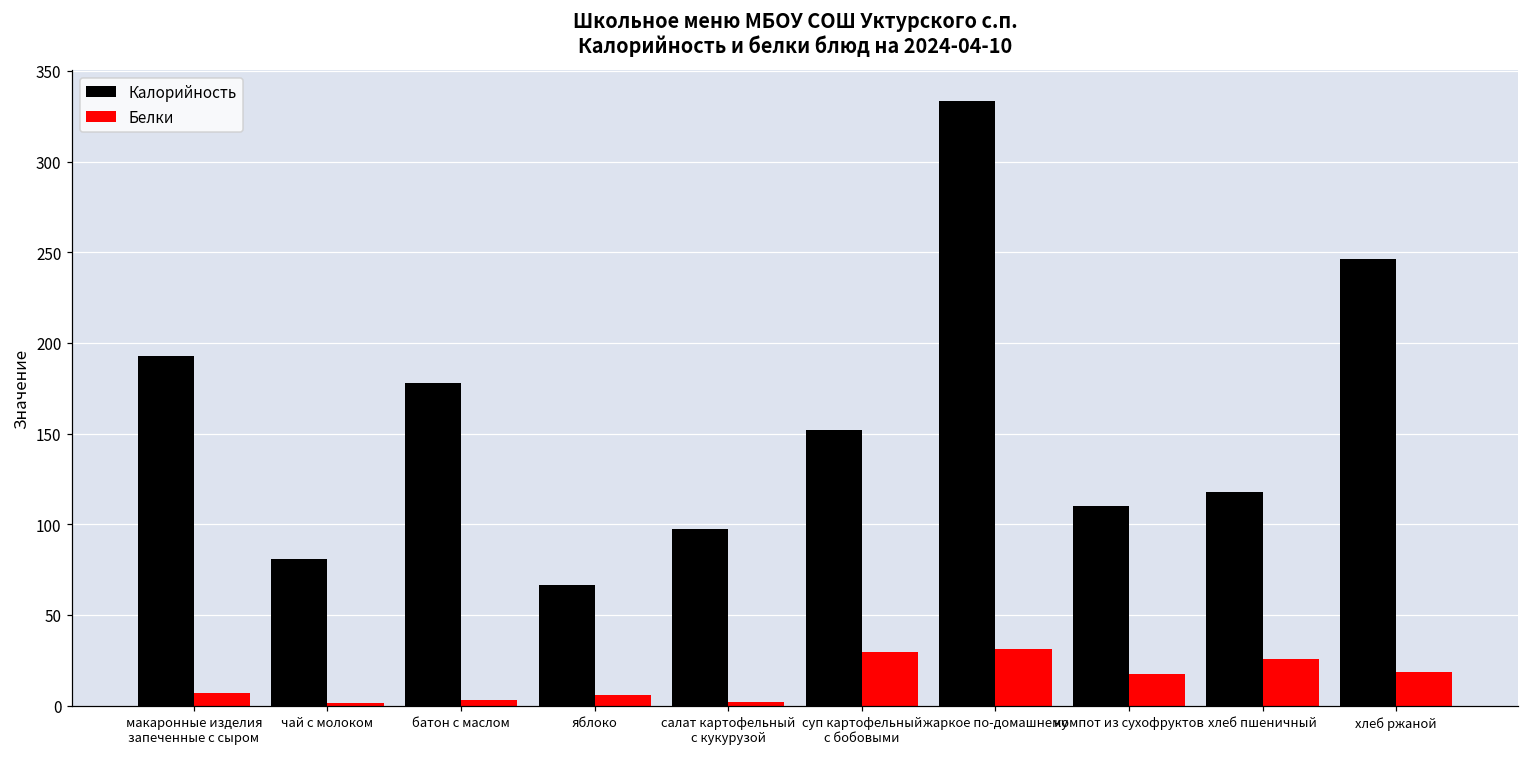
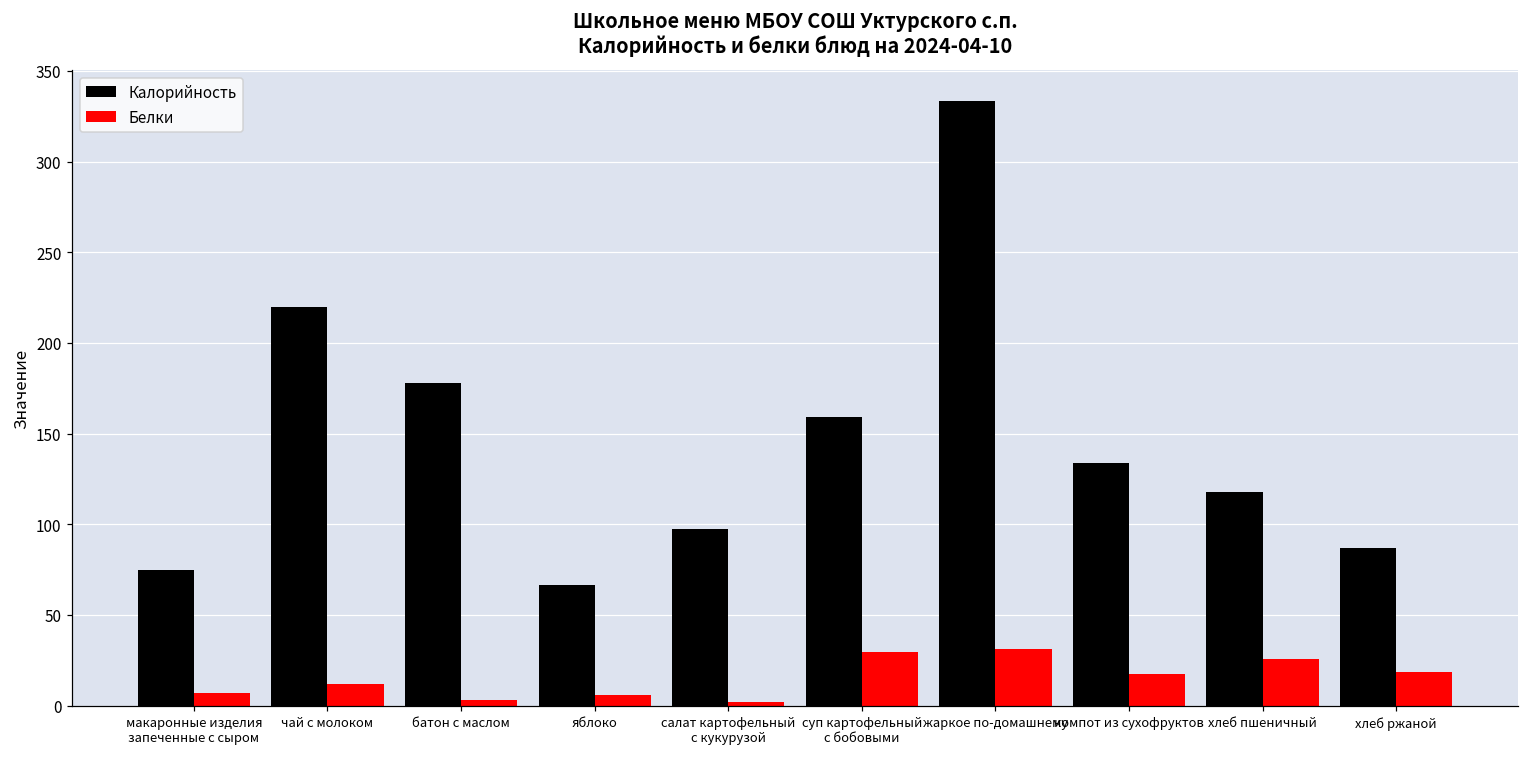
Калорийность, макаронные изделия запеченные с сыром: 193 -> 75
Калорийность, чай с молоком: 81 -> 220
Белки, чай с молоком: 2 -> 12
Калорийность, суп картофельный с бобовыми: 152 -> 159
Калорийность, компот из сухофруктов: 110 -> 134
Калорийность, хлеб ржаной: 246 -> 87
